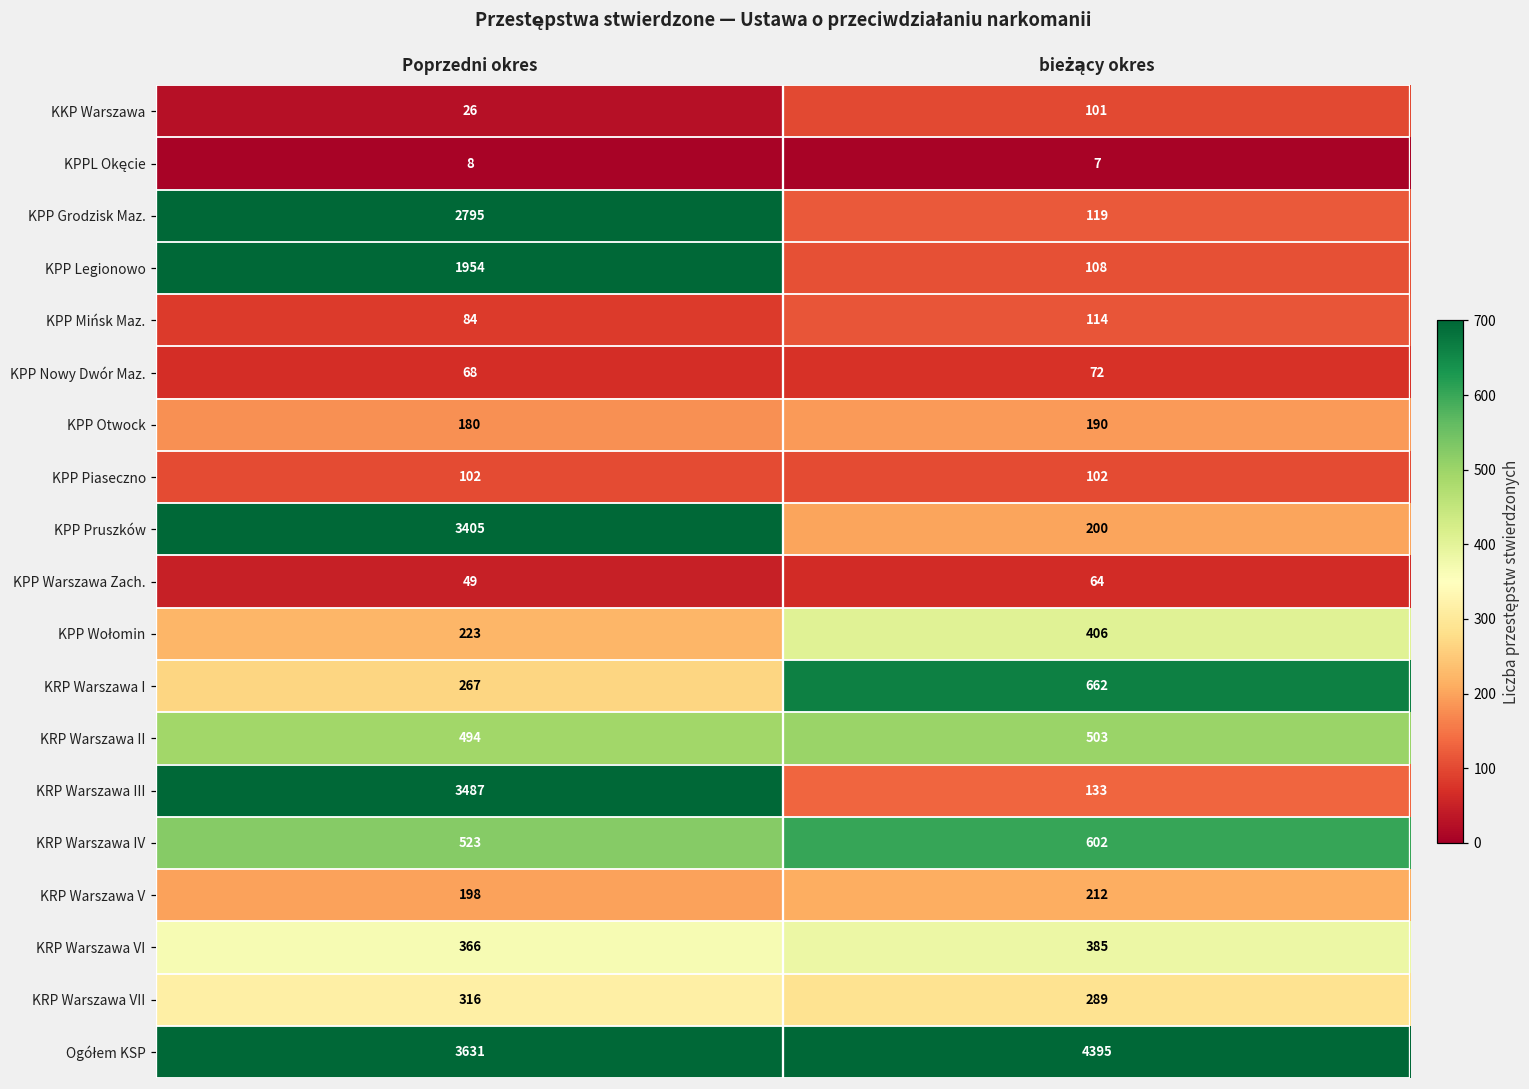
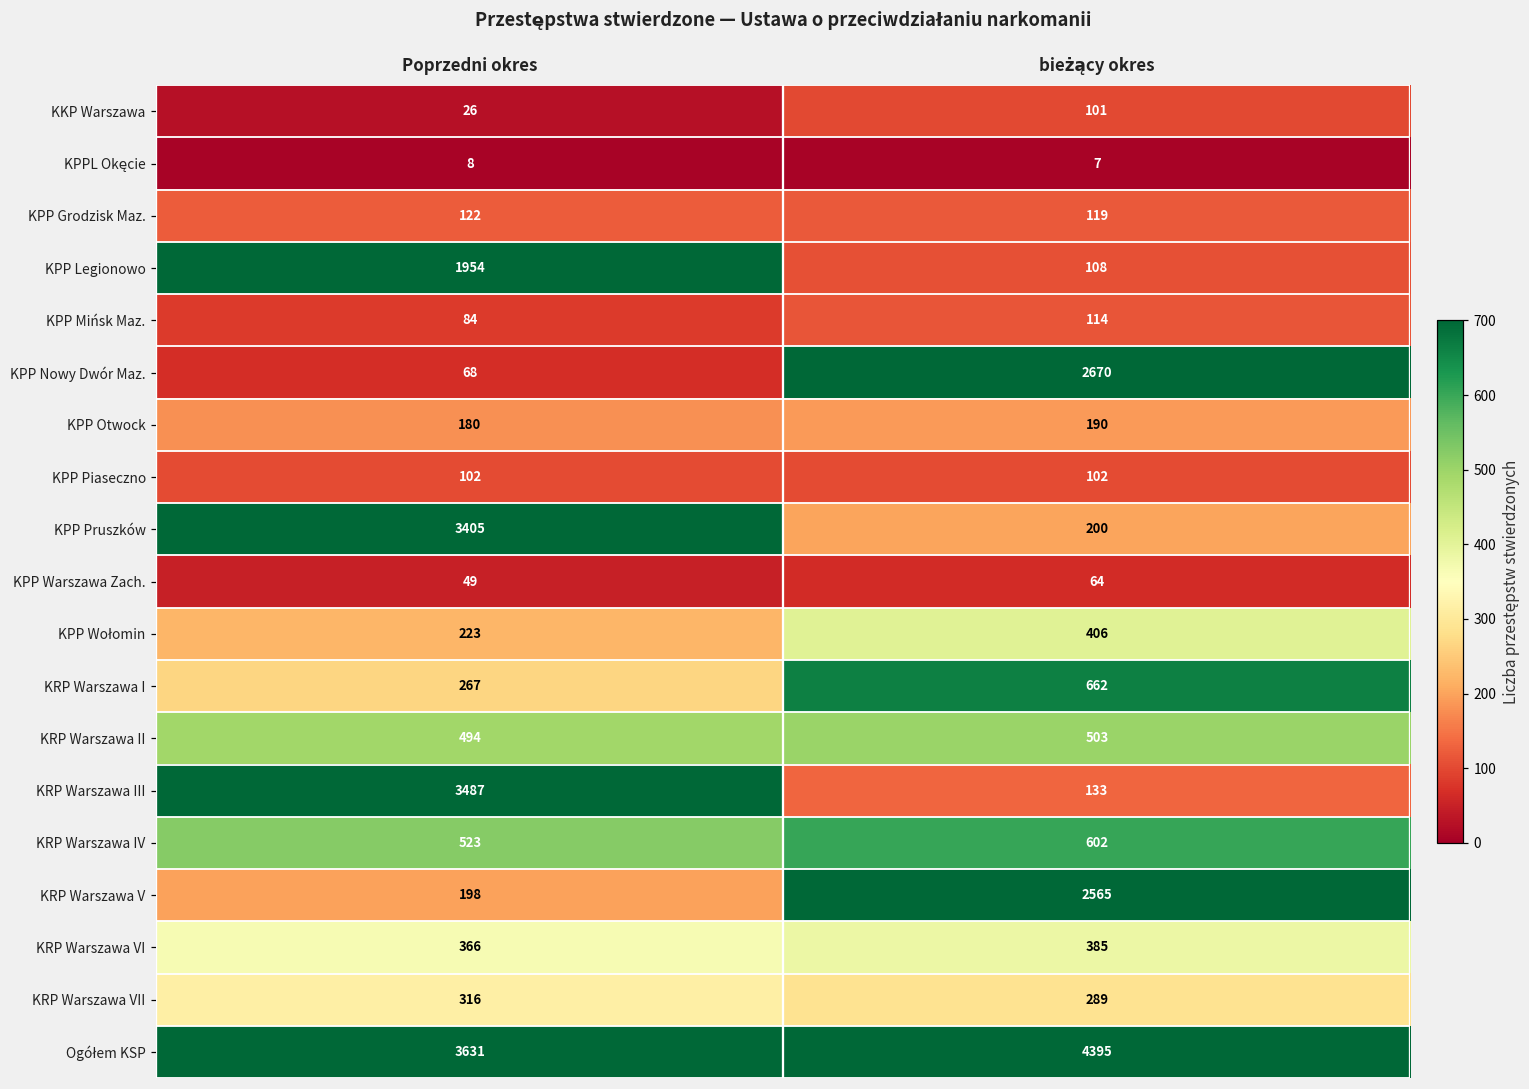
KPP Grodzisk Maz., Poprzedni okres: 2795 -> 122
KPP Nowy Dwór Maz., bieżący okres: 72 -> 2670
KRP Warszawa V, bieżący okres: 212 -> 2565
